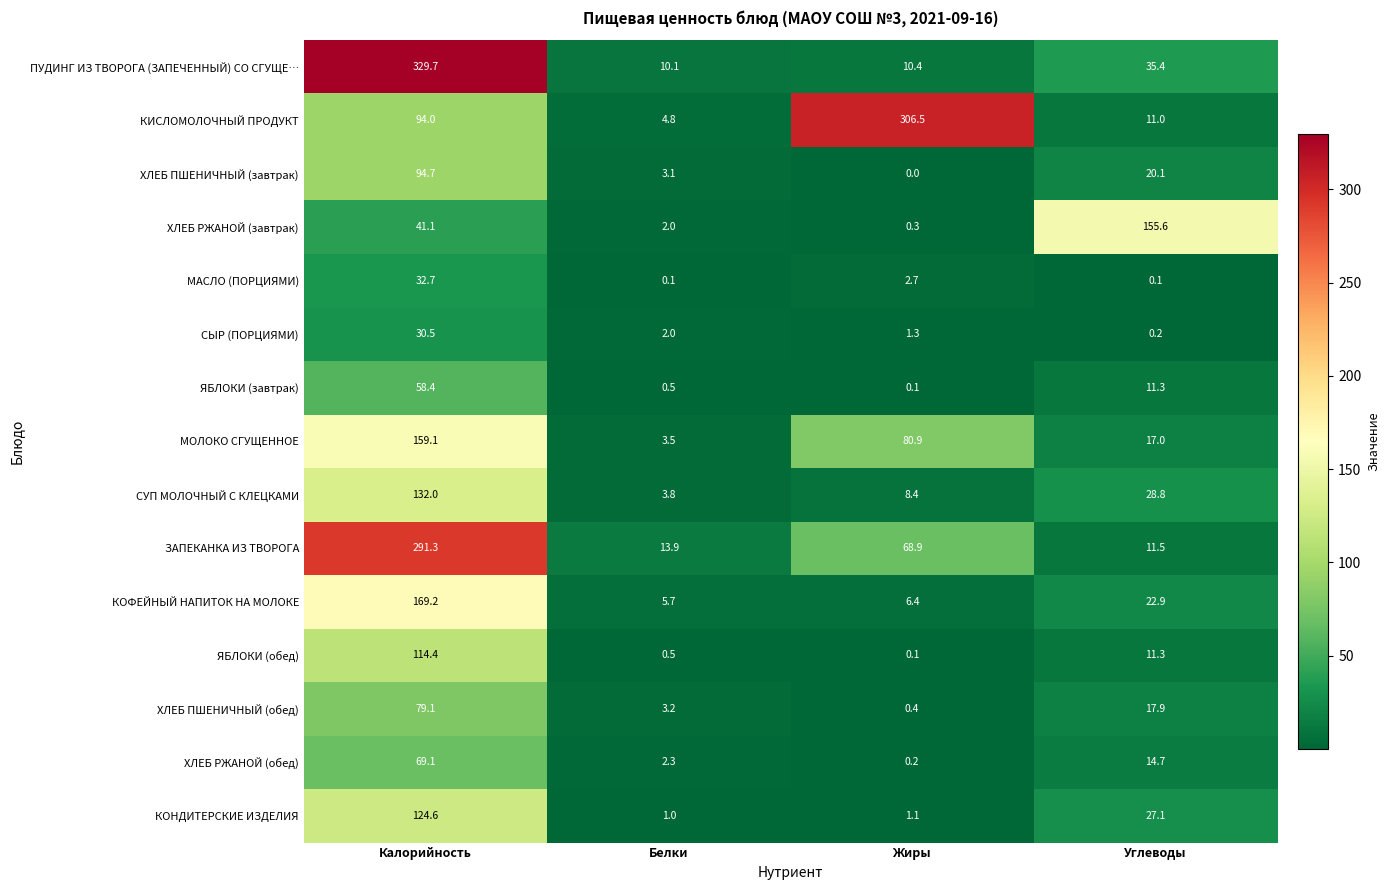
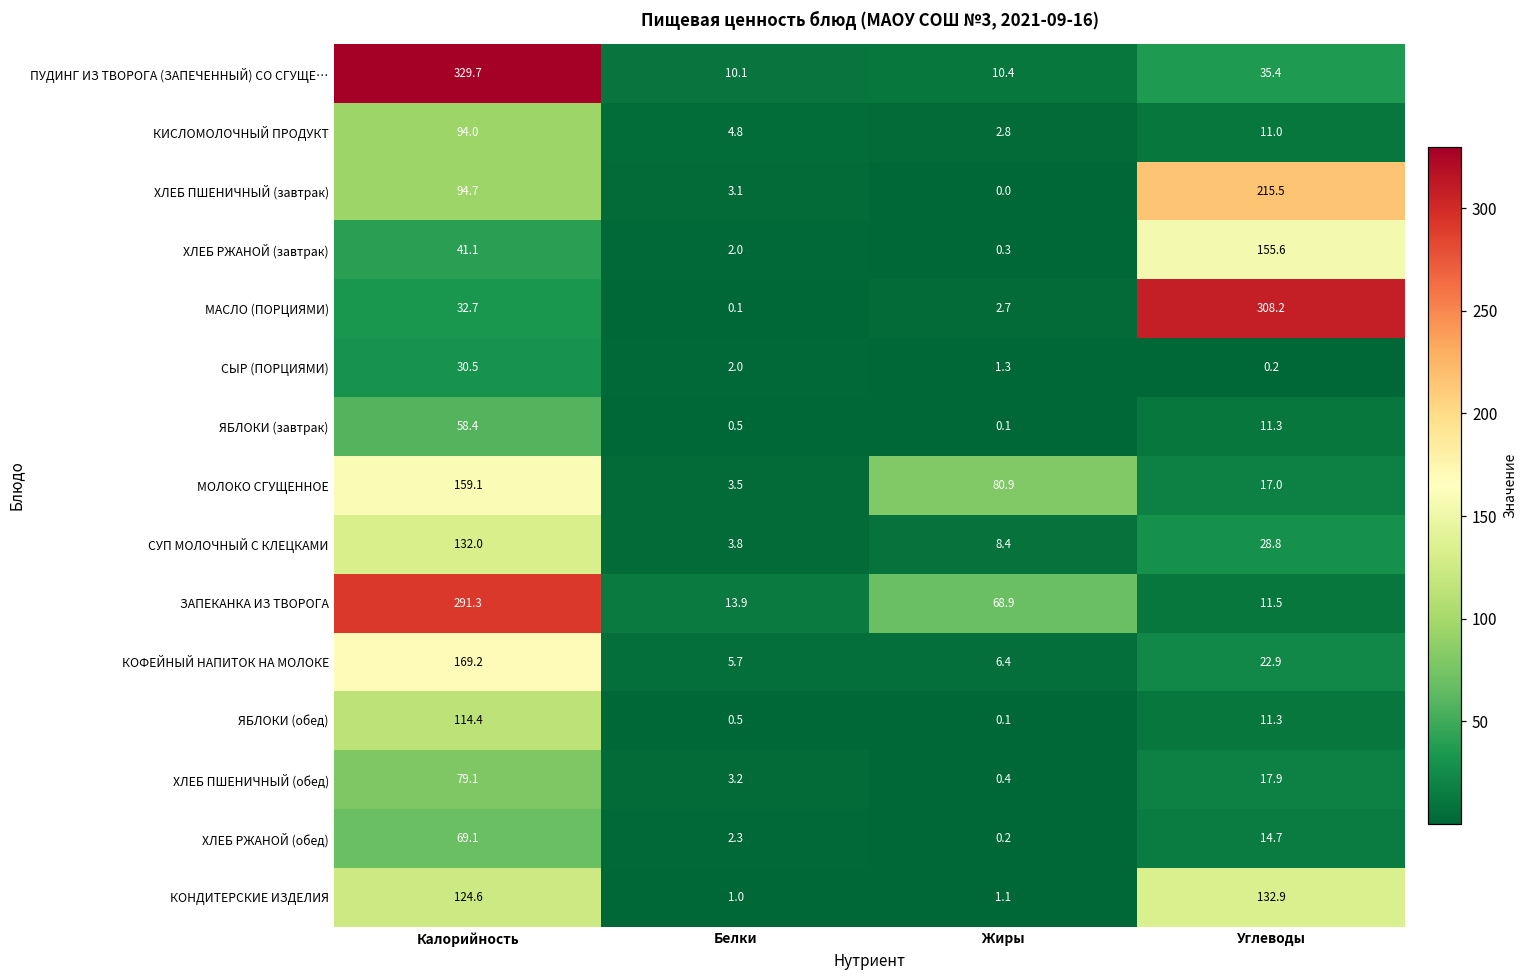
КИСЛОМОЛОЧНЫЙ ПРОДУКТ, Жиры: 306.5 -> 2.8
ХЛЕБ ПШЕНИЧНЫЙ (завтрак), Углеводы: 20.1 -> 215.5
МАСЛО (ПОРЦИЯМИ), Углеводы: 0.1 -> 308.2
КОНДИТЕРСКИЕ ИЗДЕЛИЯ, Углеводы: 27.1 -> 132.9
